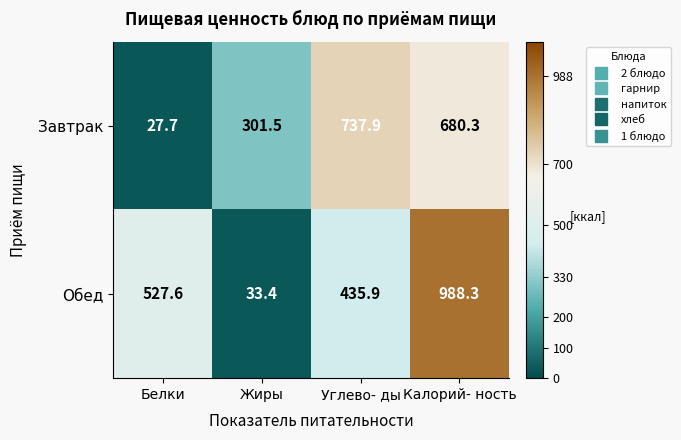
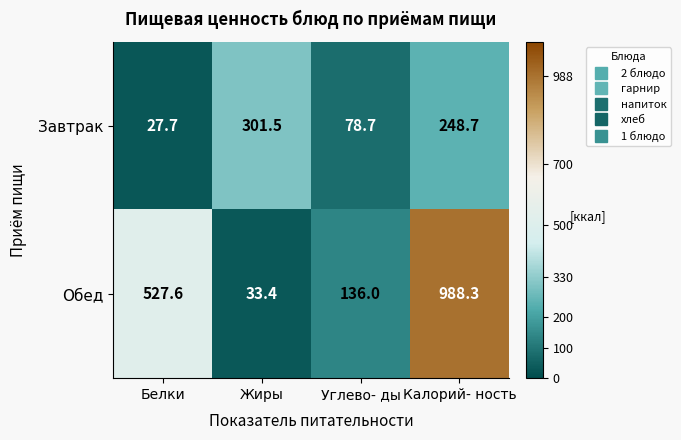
Завтрак, Углево- ды: 737.9 -> 78.7
Завтрак, Калорий- ность: 680.3 -> 248.7
Обед, Углево- ды: 435.9 -> 136.0
